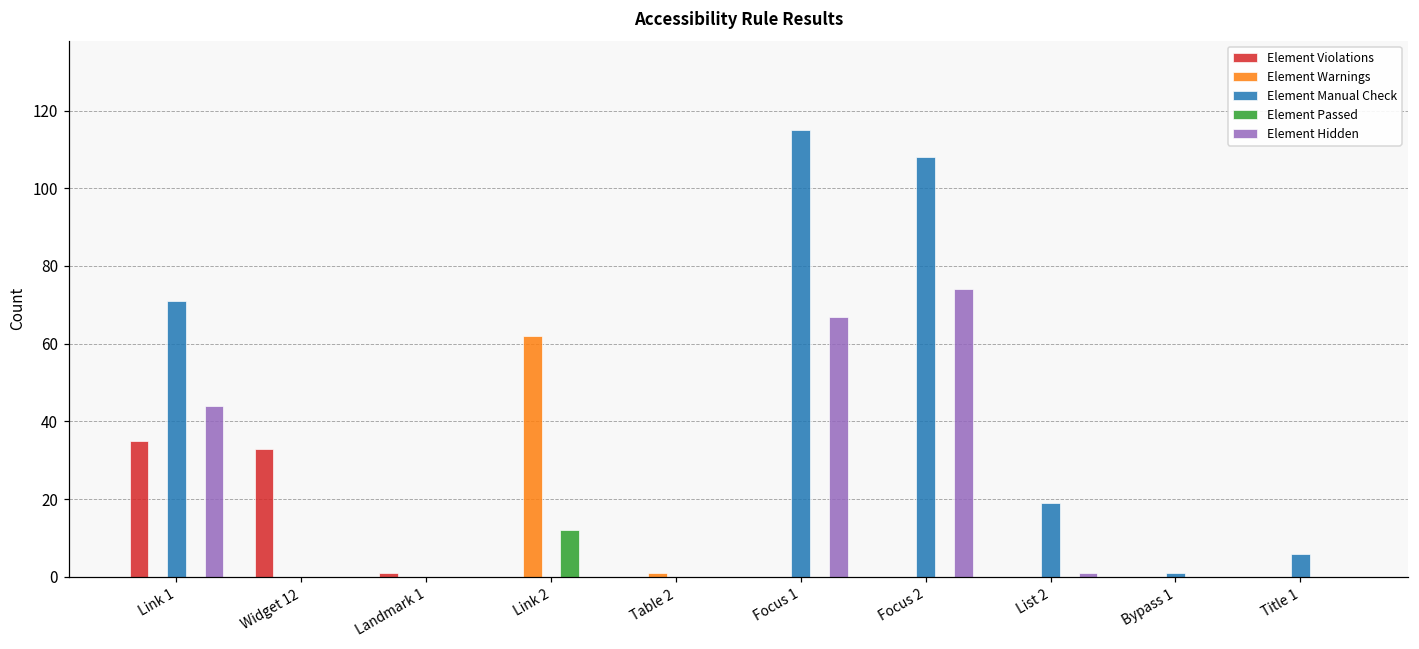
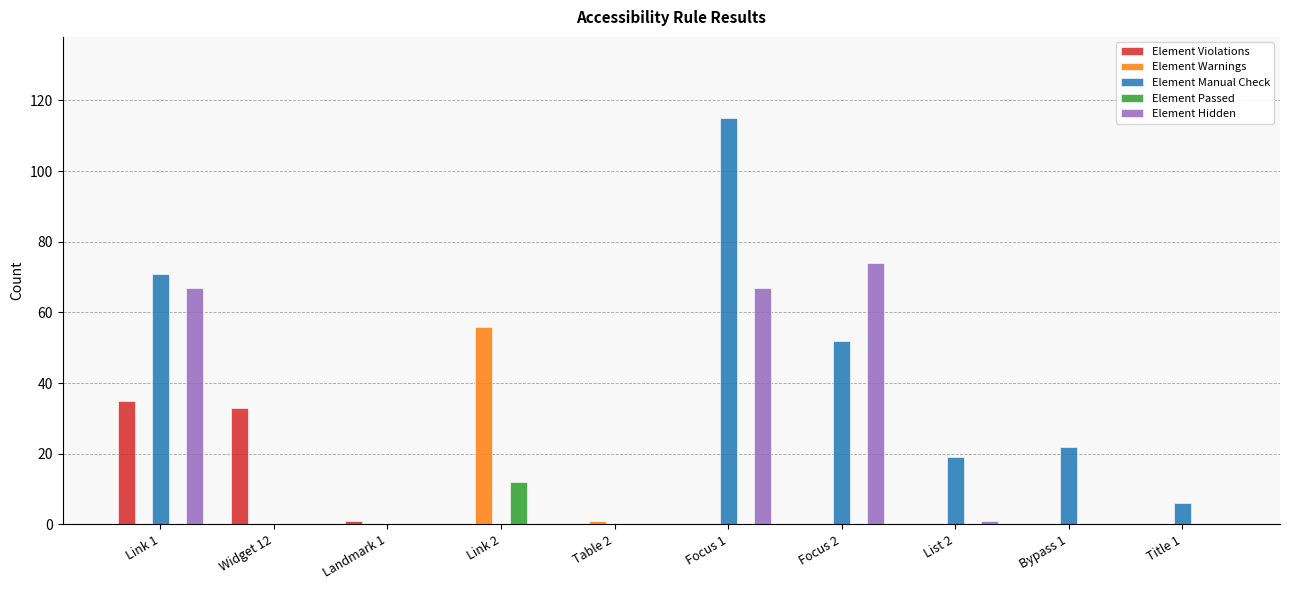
Element Hidden, Link 1: 44 -> 67
Element Warnings, Link 2: 62 -> 56
Element Manual Check, Focus 2: 108 -> 52
Element Manual Check, Bypass 1: 1 -> 22
